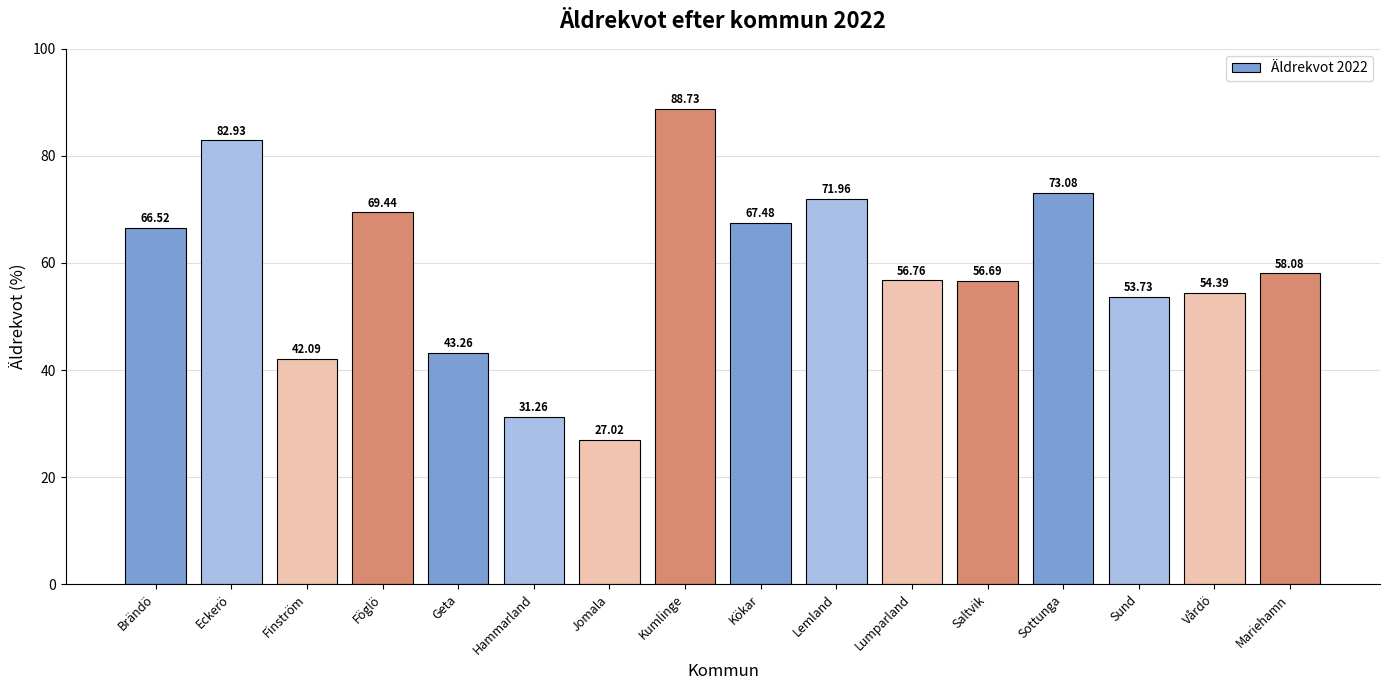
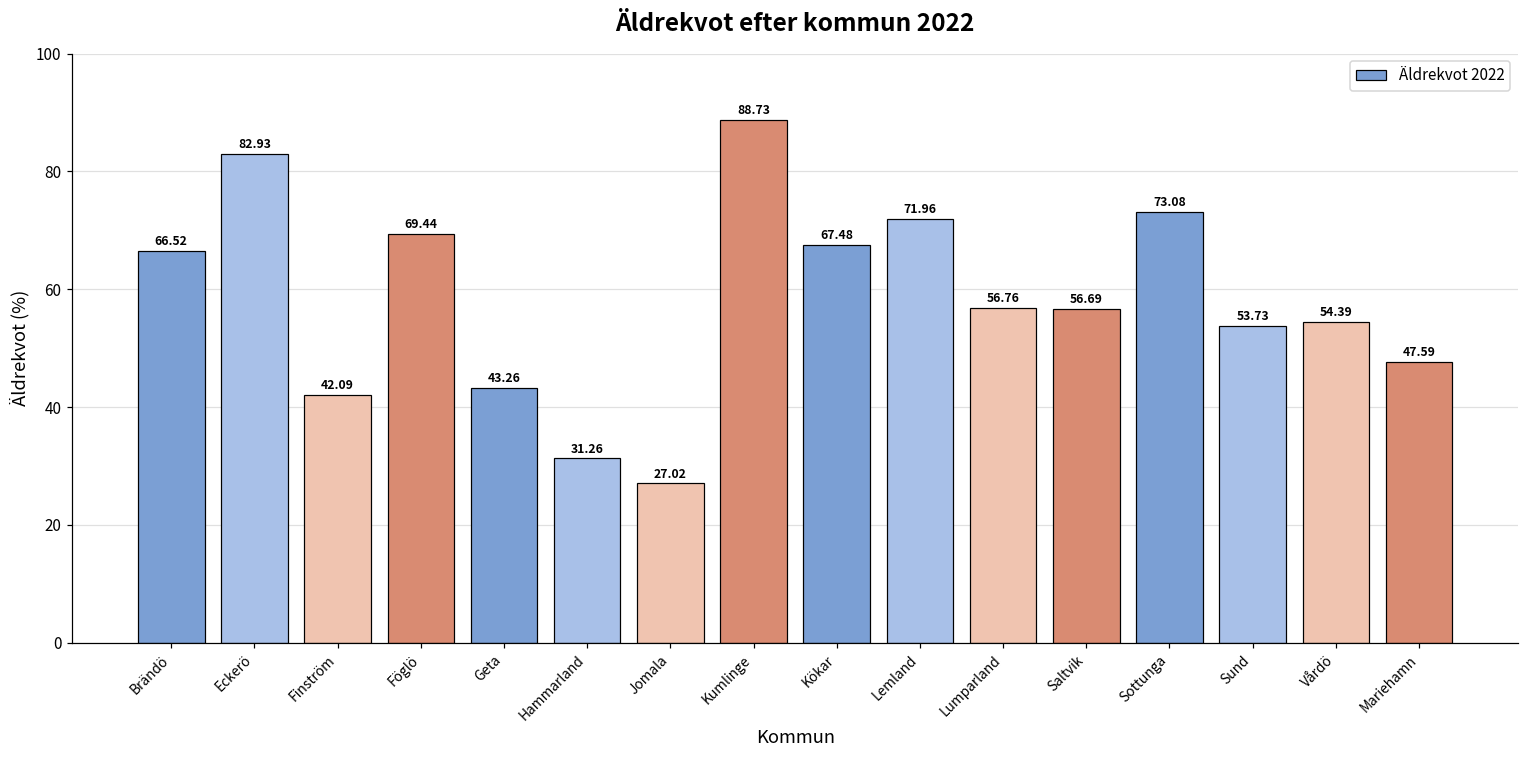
Mariehamn: 58.08 -> 47.59
